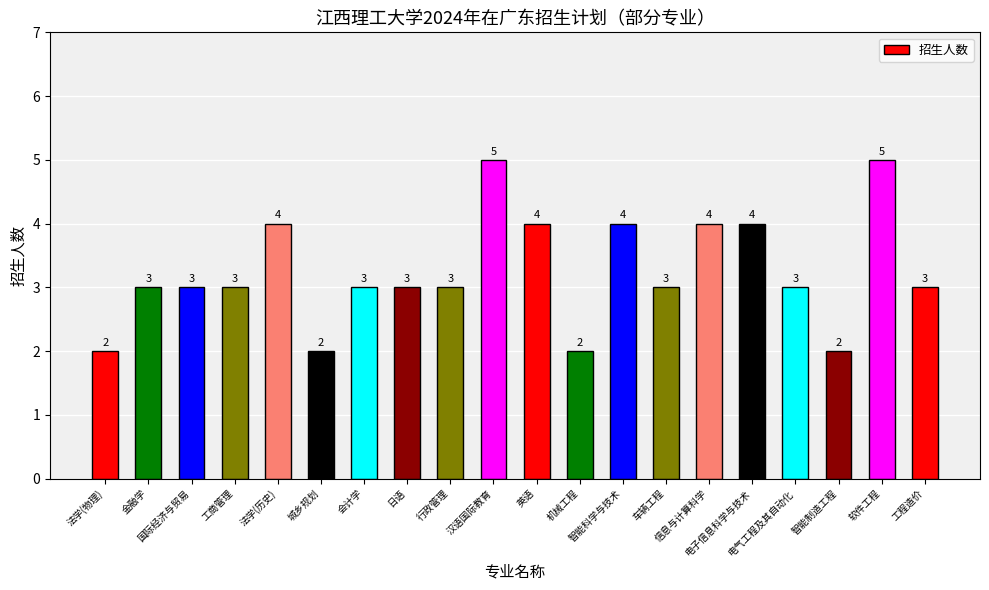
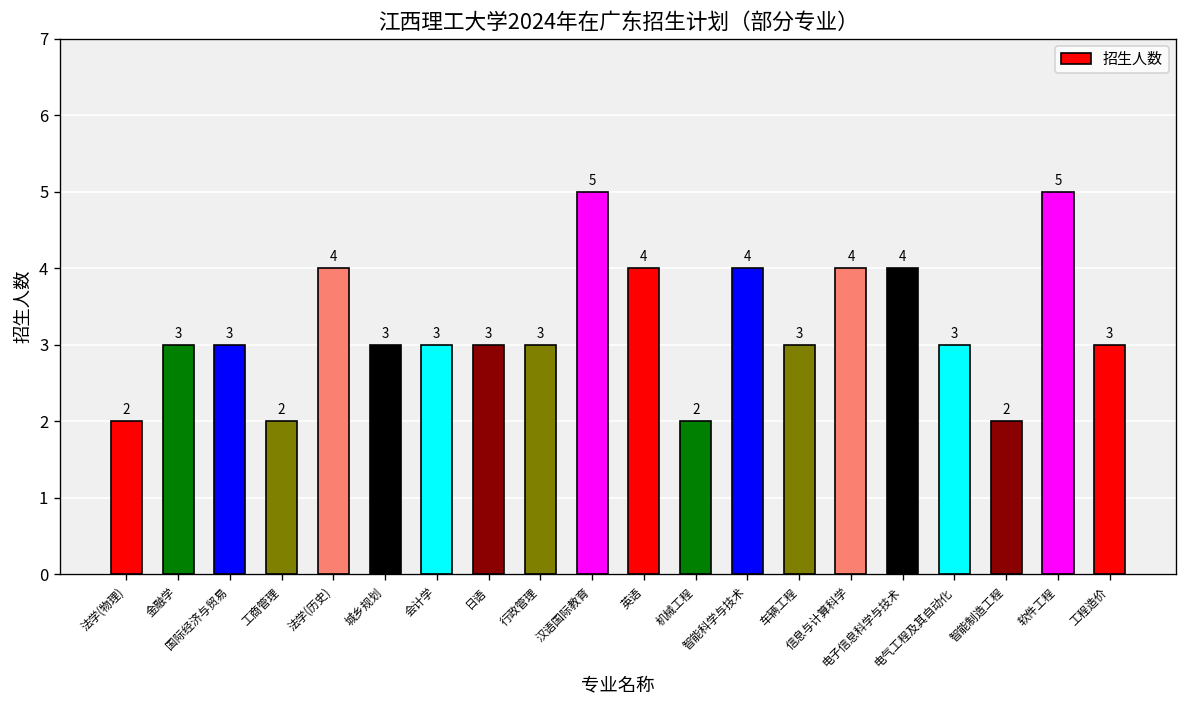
工商管理: 3 -> 2
城乡规划: 2 -> 3
